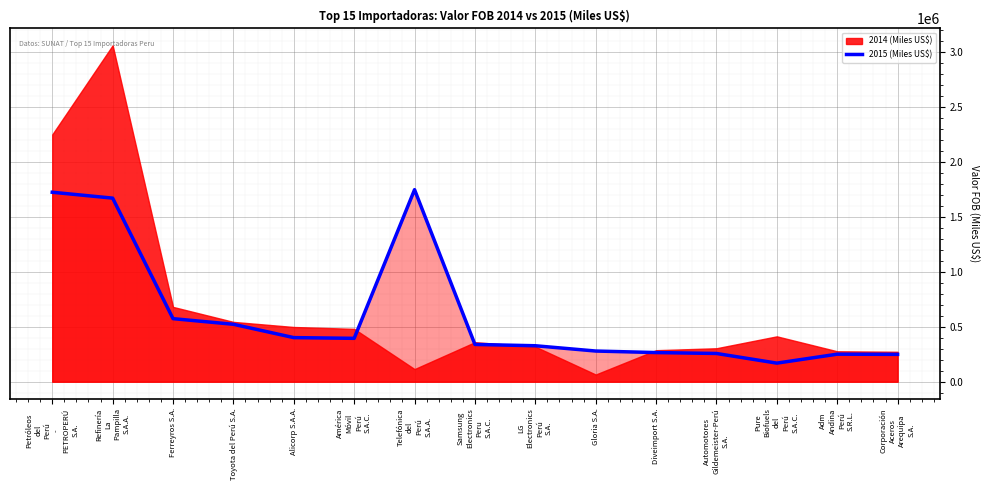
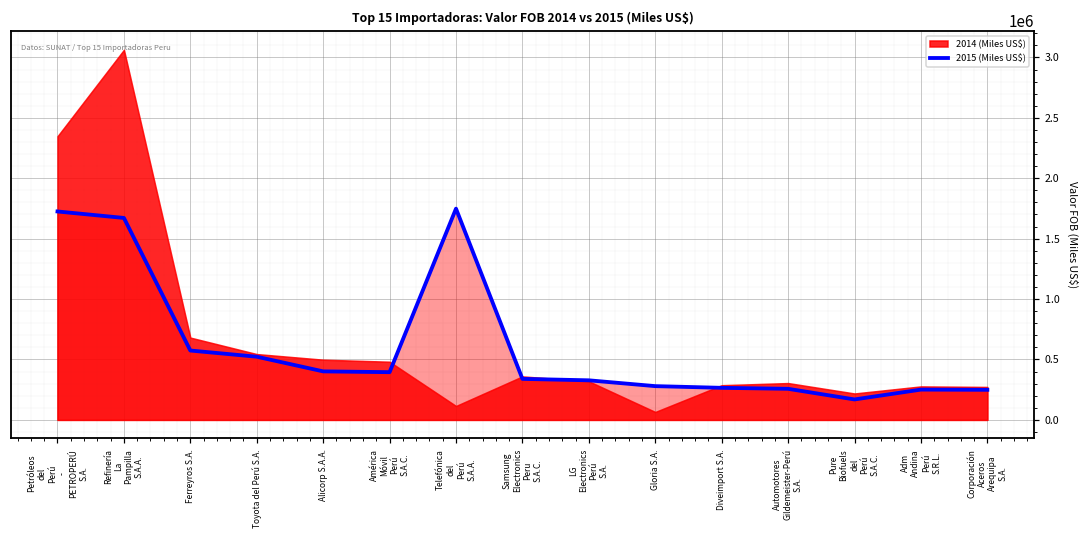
2014 (Miles US$), Petróleos del Perú - PETROPERÚ S.A.: 2250000 -> 2350000
2014 (Miles US$), Pure Biofuels del Perú S.A.C.: 410000 -> 220000
